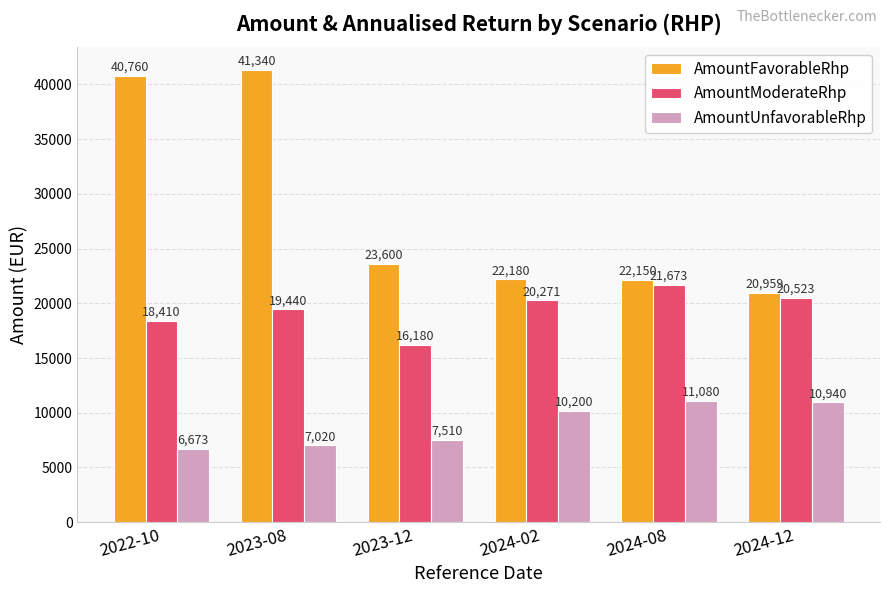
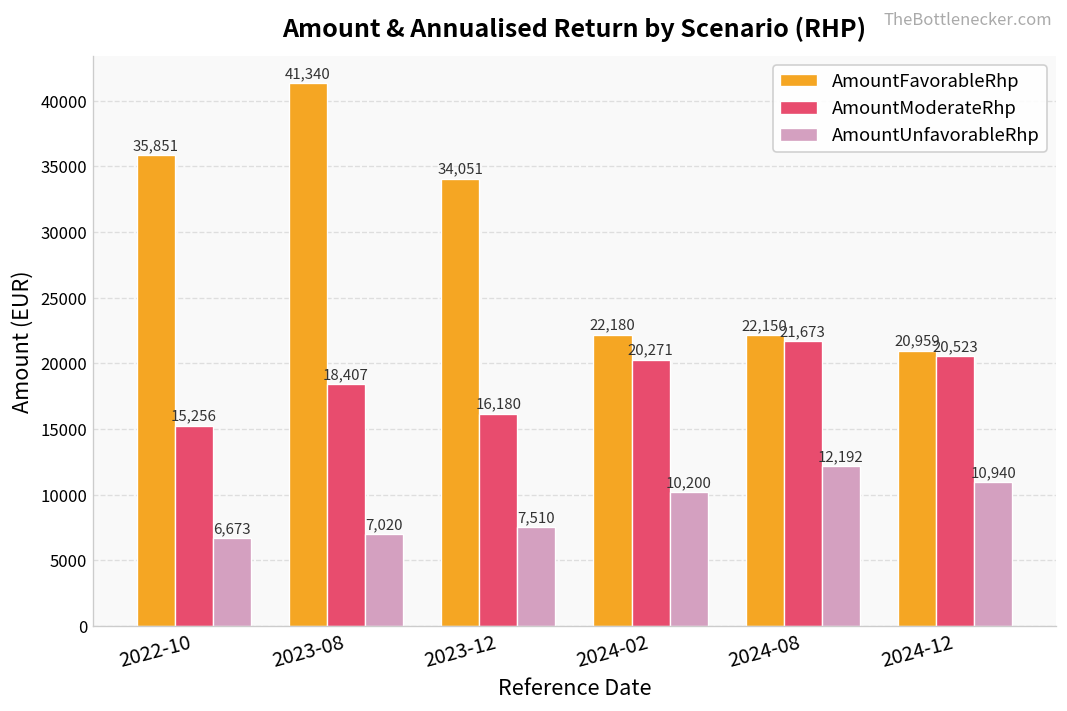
AmountFavorableRhp, 2022-10: 40,760 -> 35,851
AmountModerateRhp, 2022-10: 18,410 -> 15,256
AmountModerateRhp, 2023-08: 19,440 -> 18,407
AmountFavorableRhp, 2023-12: 23,600 -> 34,051
AmountUnfavorableRhp, 2024-08: 11,080 -> 12,192
